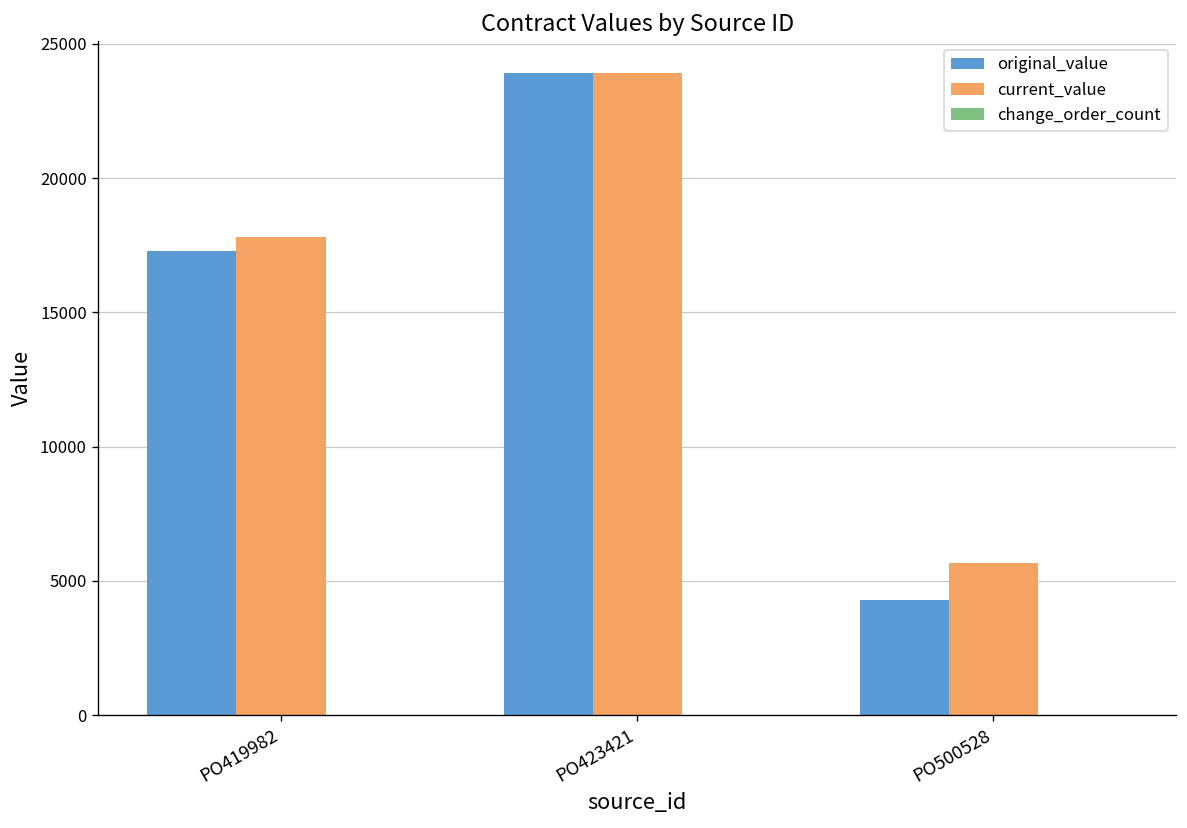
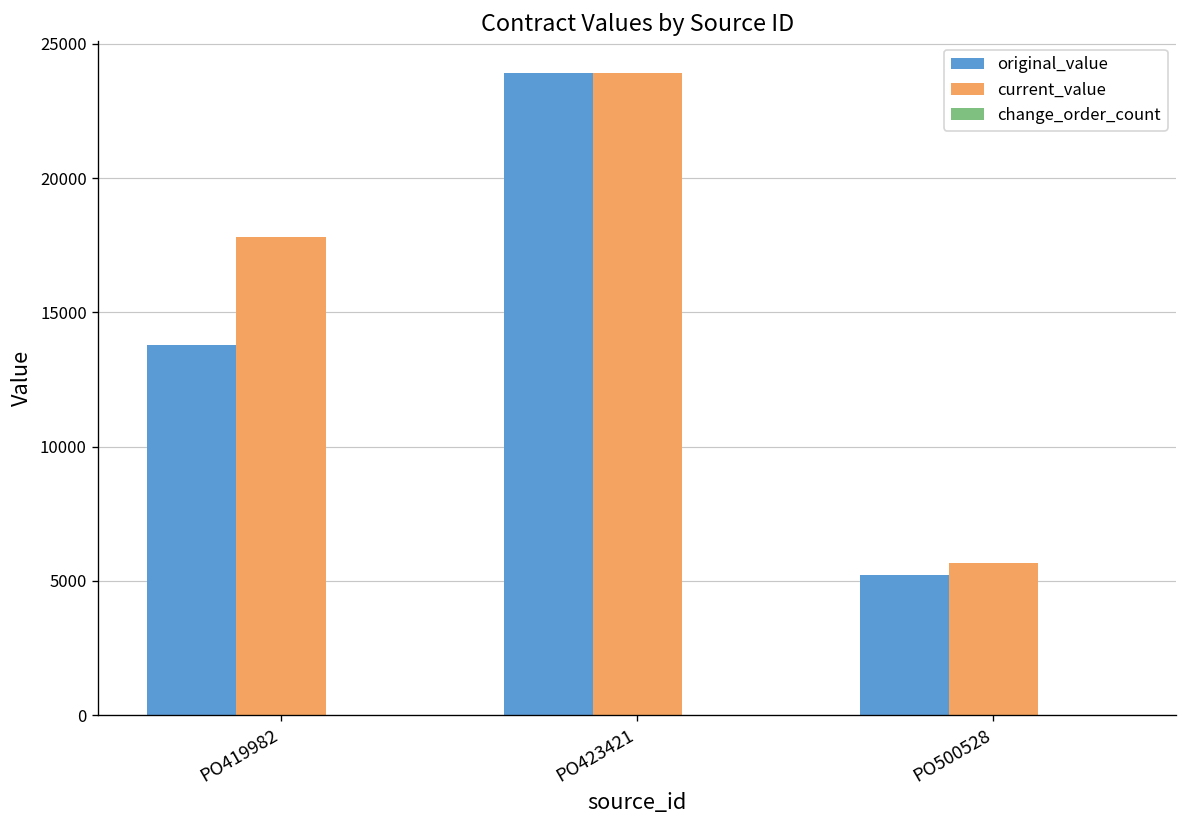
original_value, PO419982: 17300 -> 13800
original_value, PO500528: 4300 -> 5200
